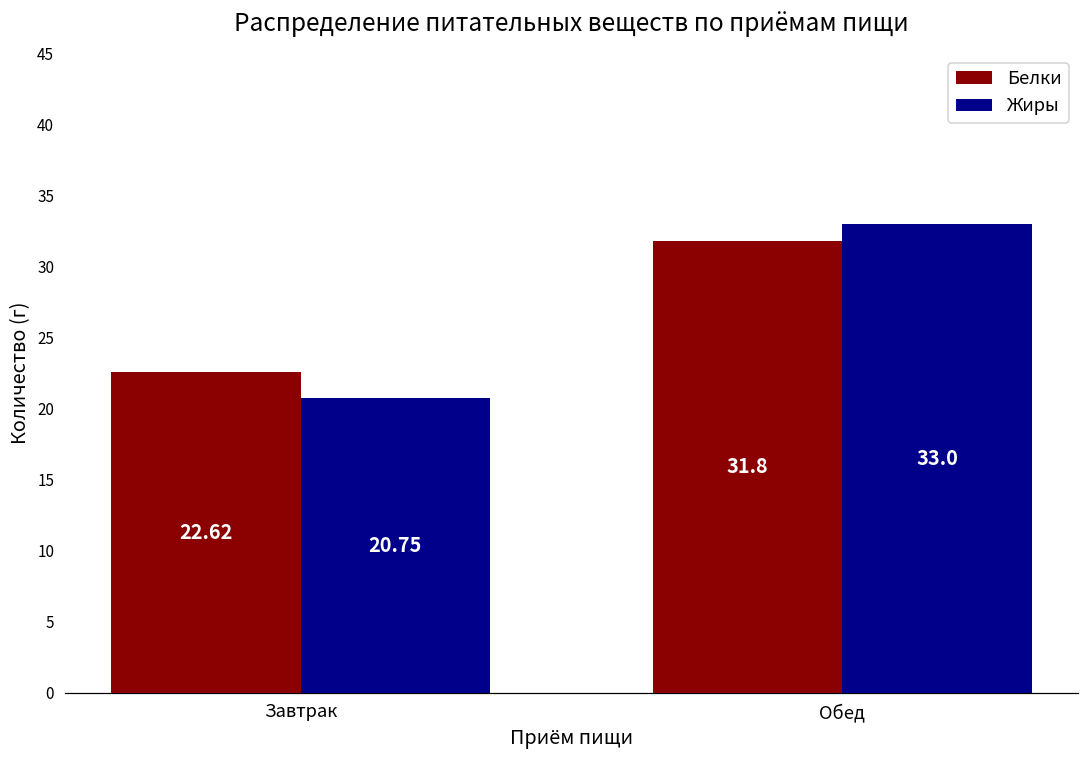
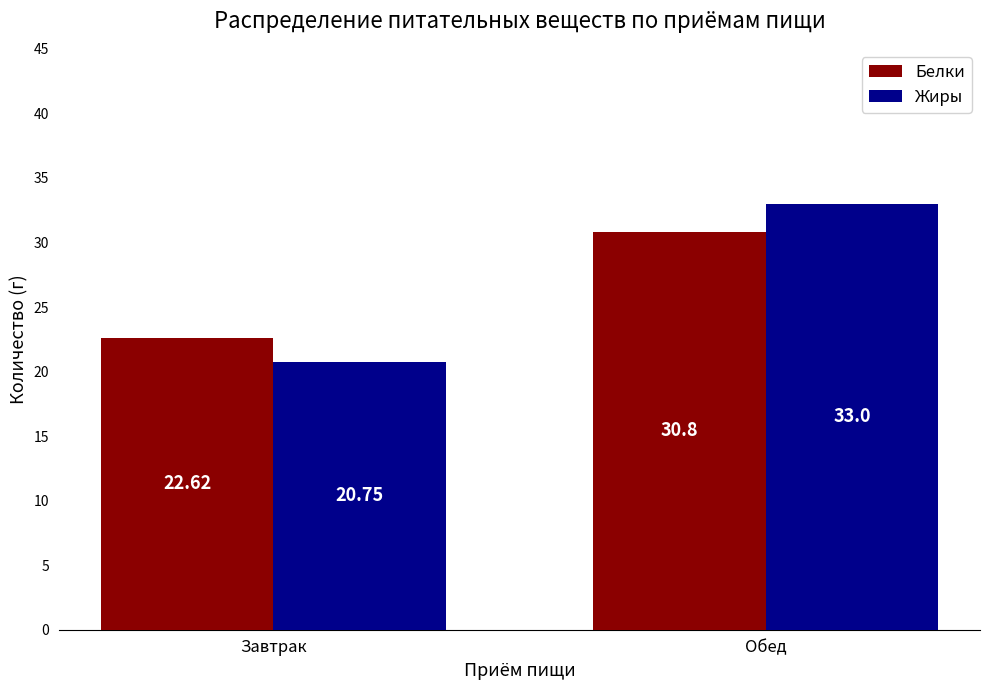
Белки, Обед: 31.8 -> 30.8
